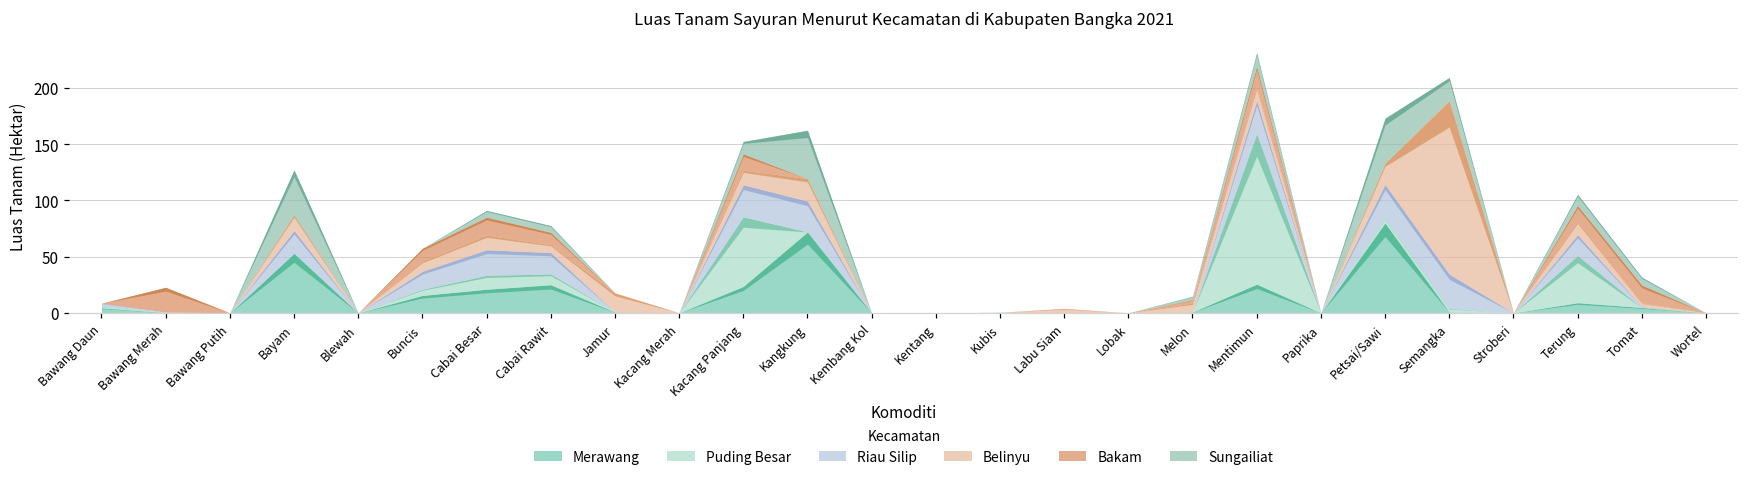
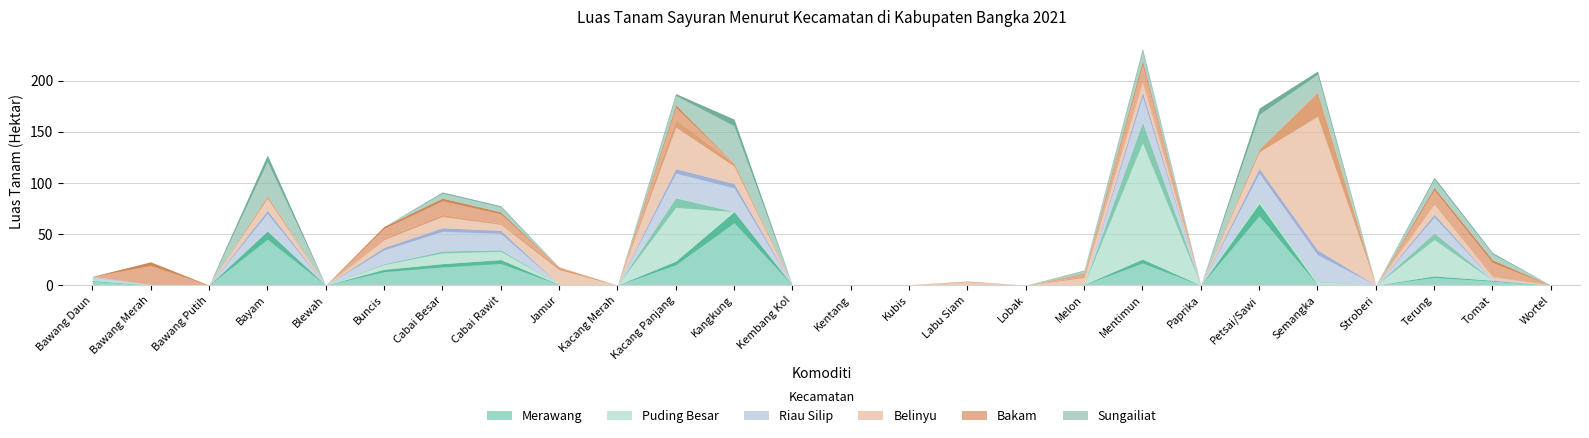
Belinyu, Kacang Panjang: 13 -> 48
